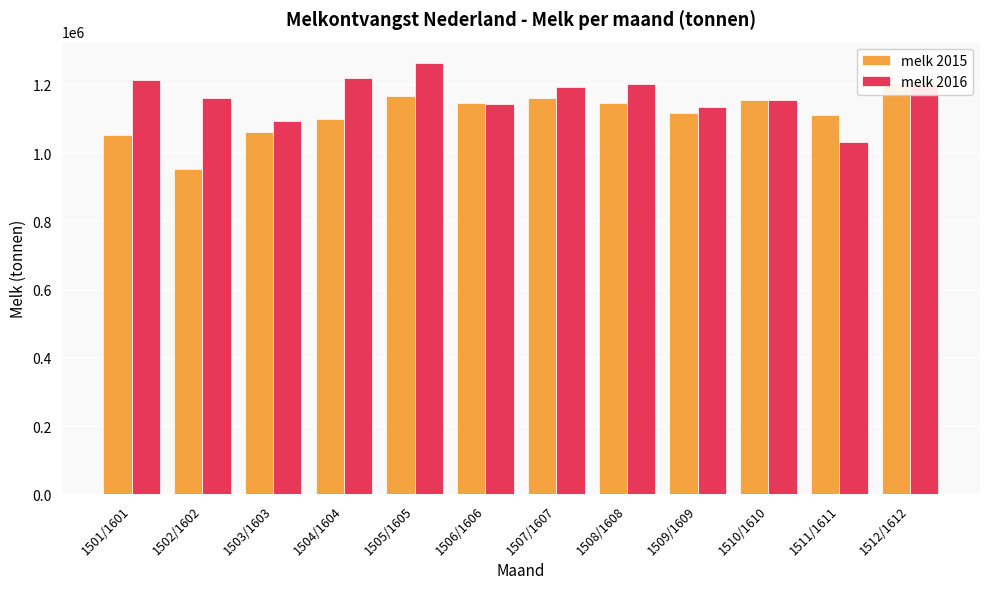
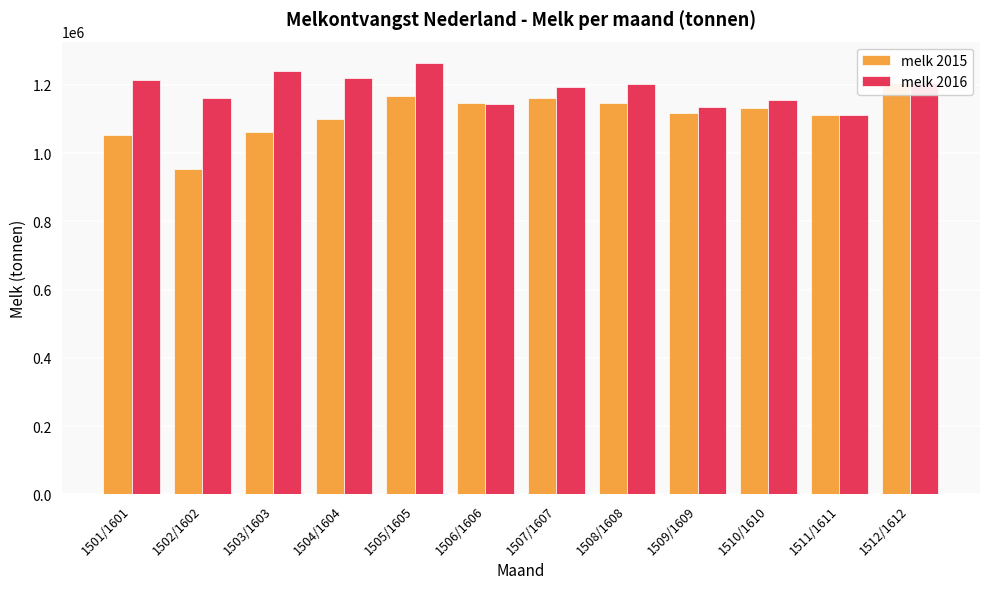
melk 2016, 1503/1603: 1100000 -> 1240000
melk 2015, 1510/1610: 1160000 -> 1130000
melk 2016, 1511/1611: 1030000 -> 1110000
